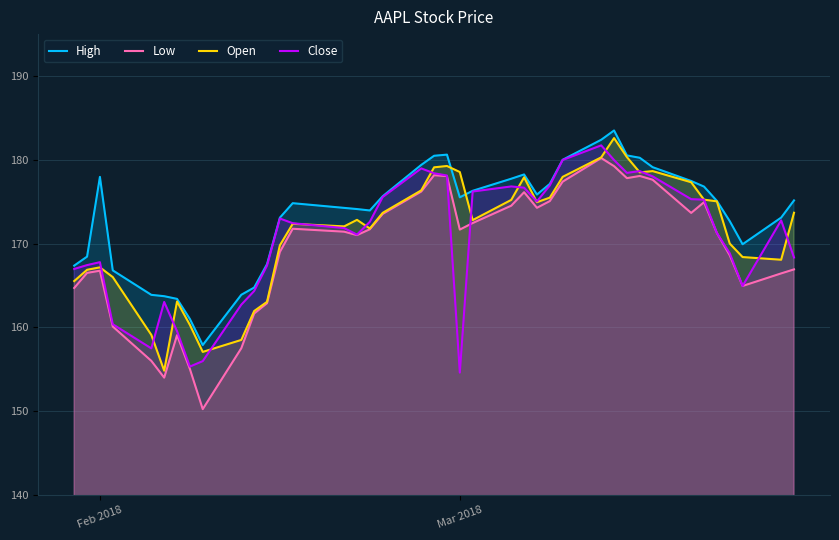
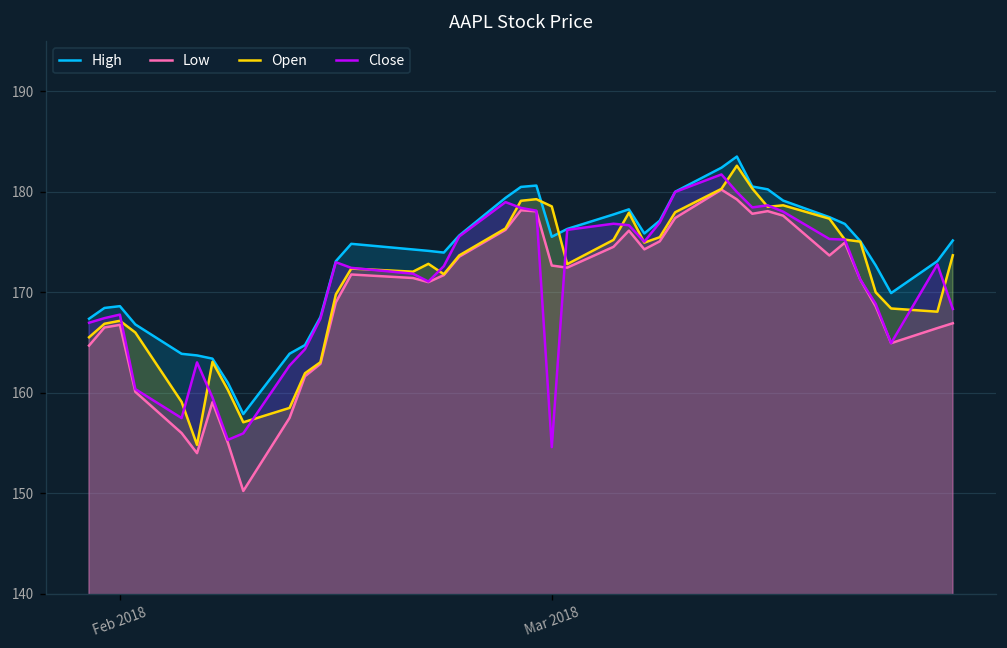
High, Feb 2018: 178 -> 169
Low, Mar 2018: 172 -> 173
